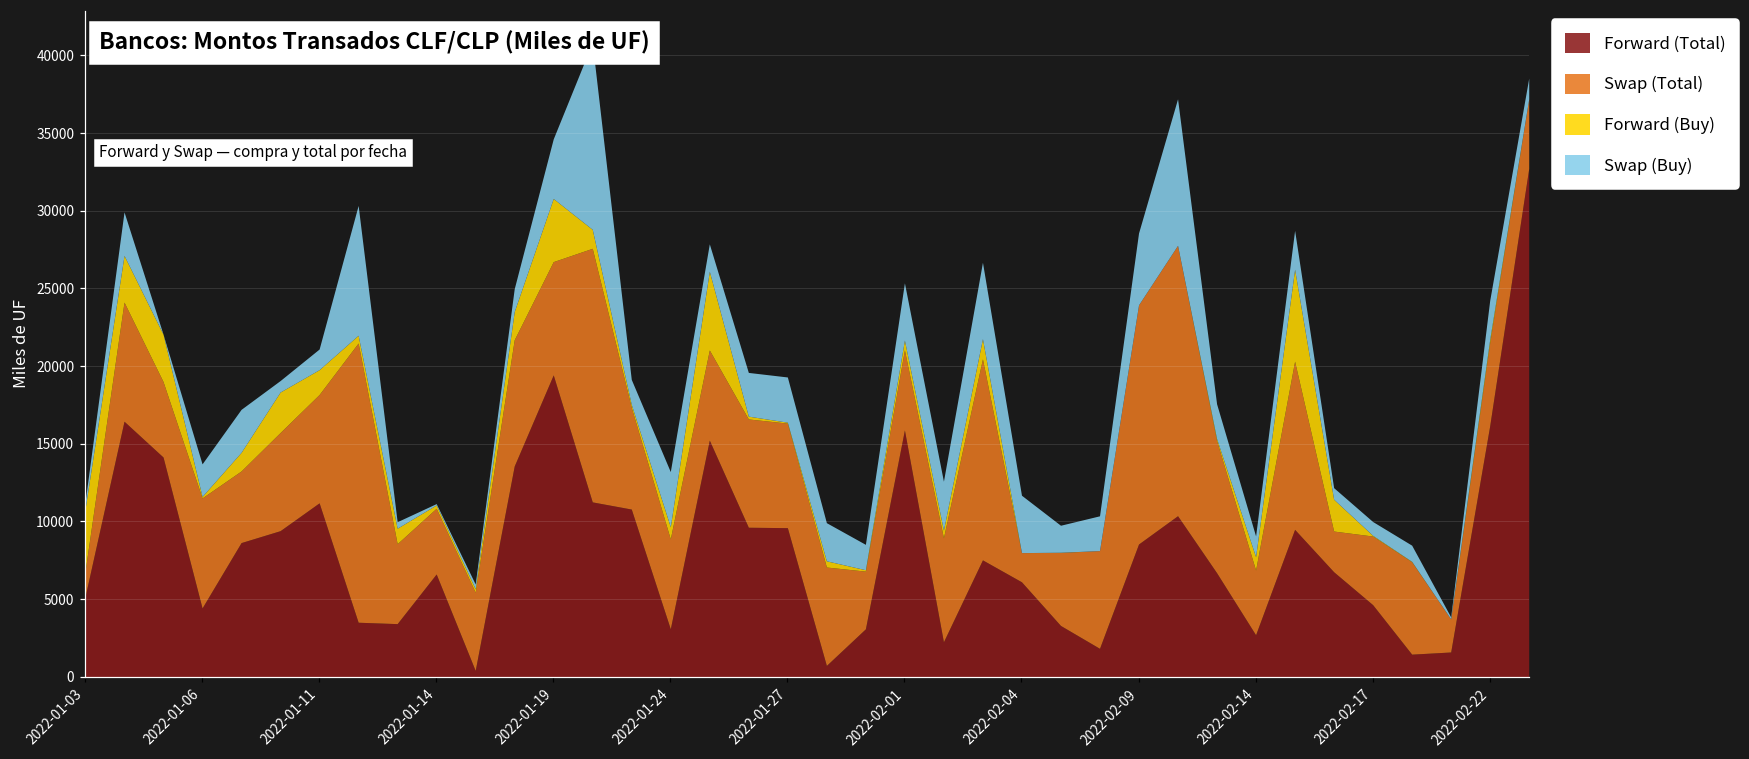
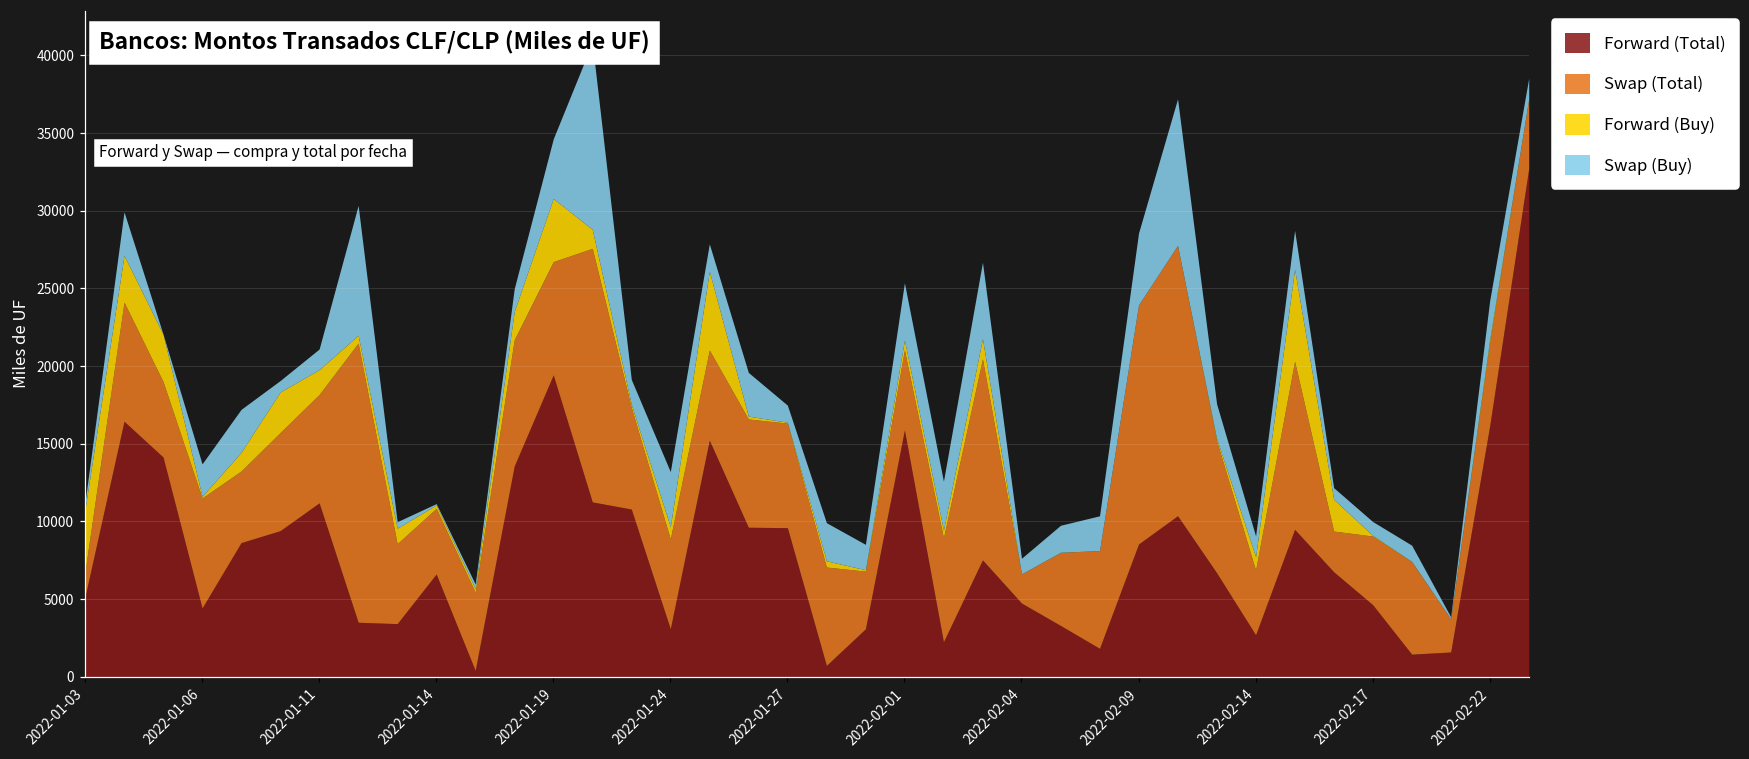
Swap (Buy), 2022-01-27: 2900 -> 1100
Forward (Total), 2022-02-04: 6100 -> 4800
Swap (Buy), 2022-02-04: 3700 -> 1000
